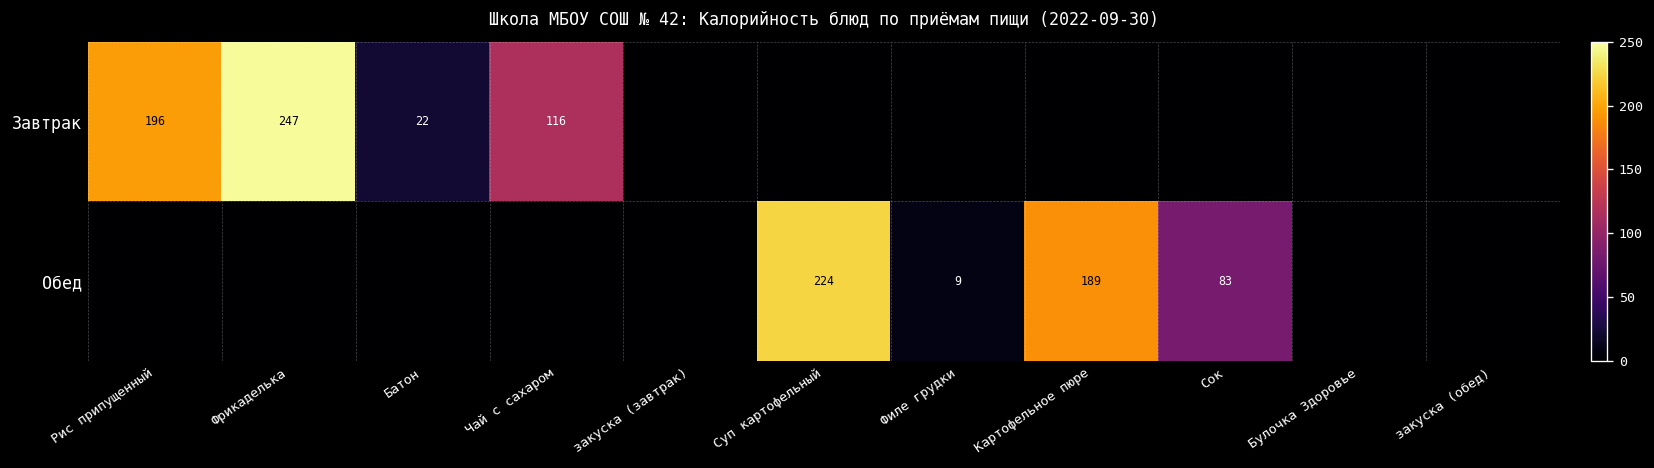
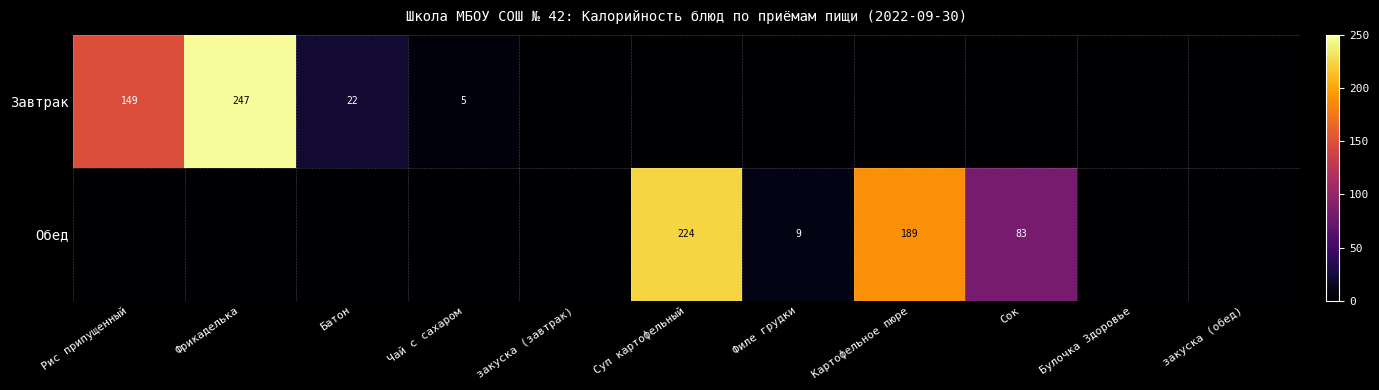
Завтрак, Рис припущенный: 196 -> 149
Завтрак, Чай с сахаром: 116 -> 5
